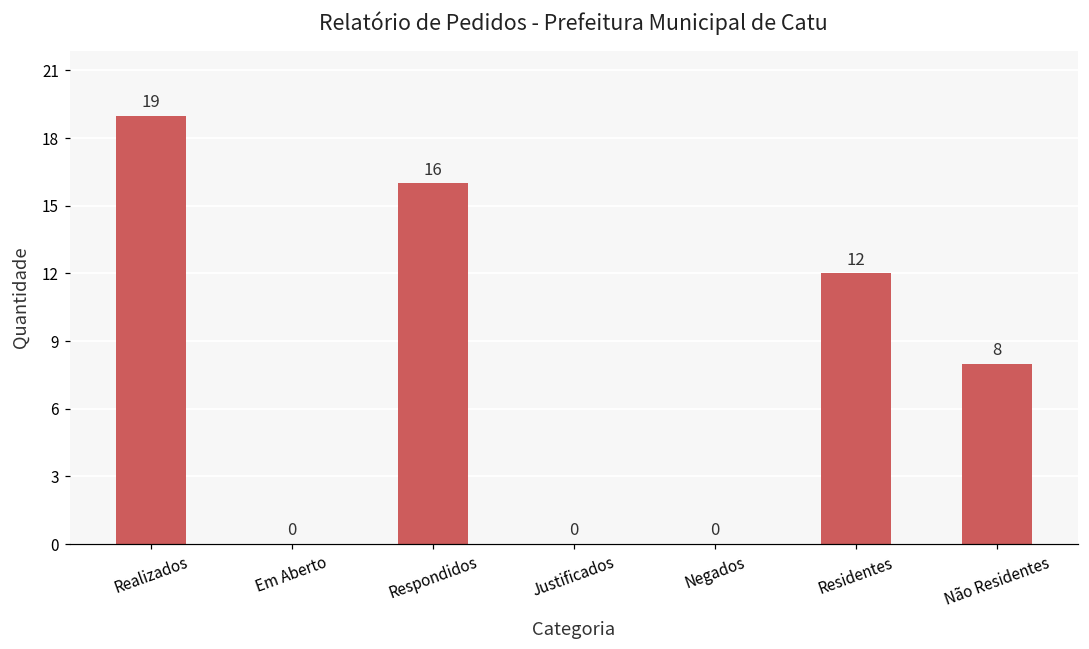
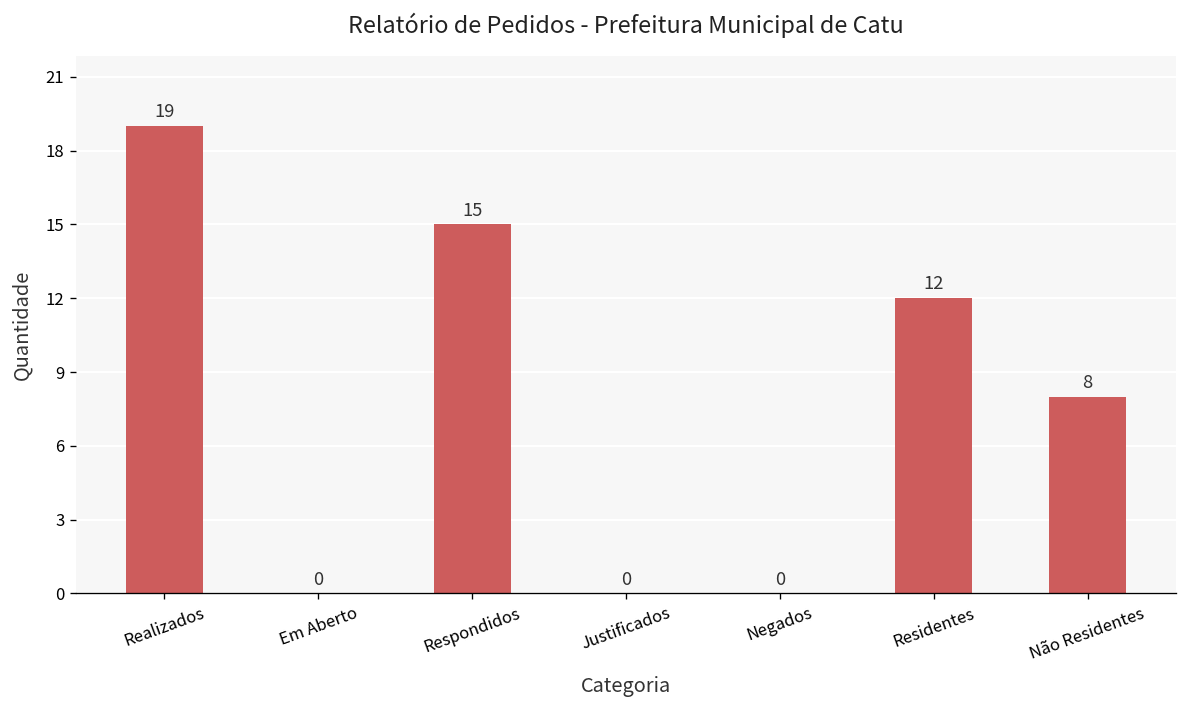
Respondidos: 16 -> 15
